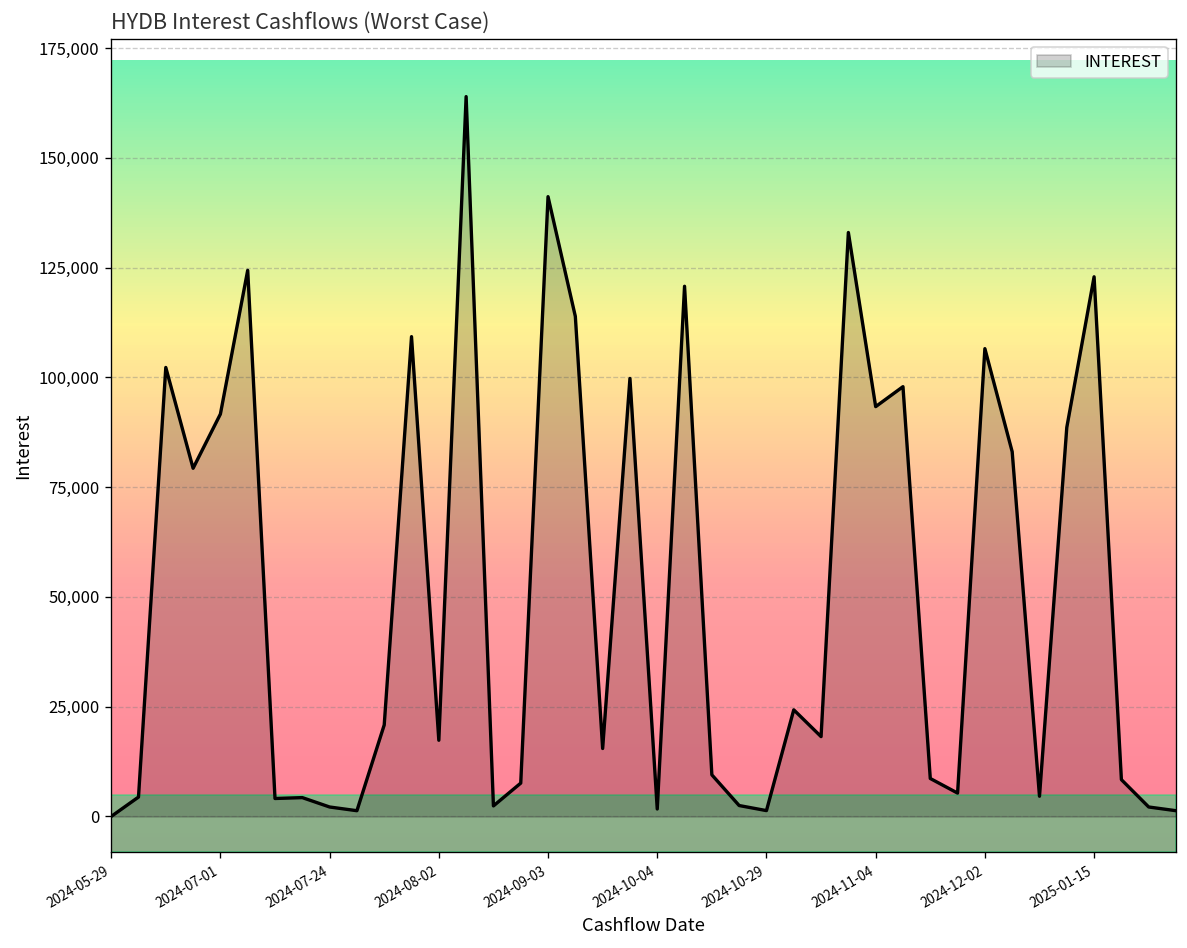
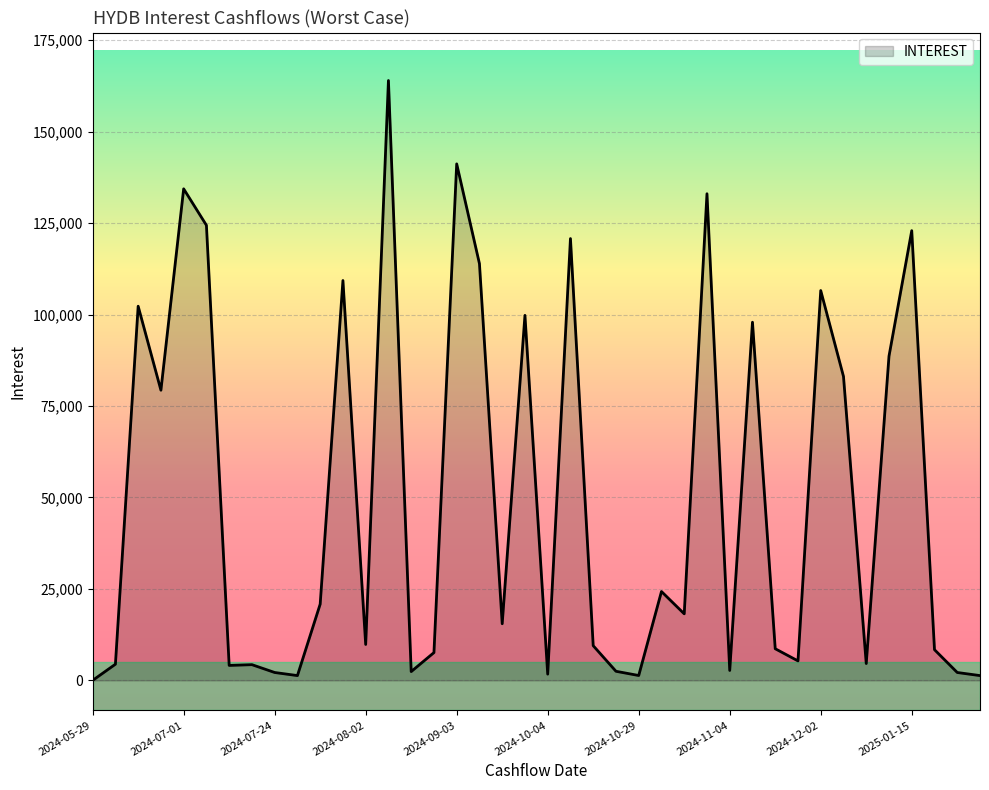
2024-07-01: 92,000 -> 134,000
2024-08-02: 17,000 -> 10,000
2024-11-04: 93,000 -> 3,000
